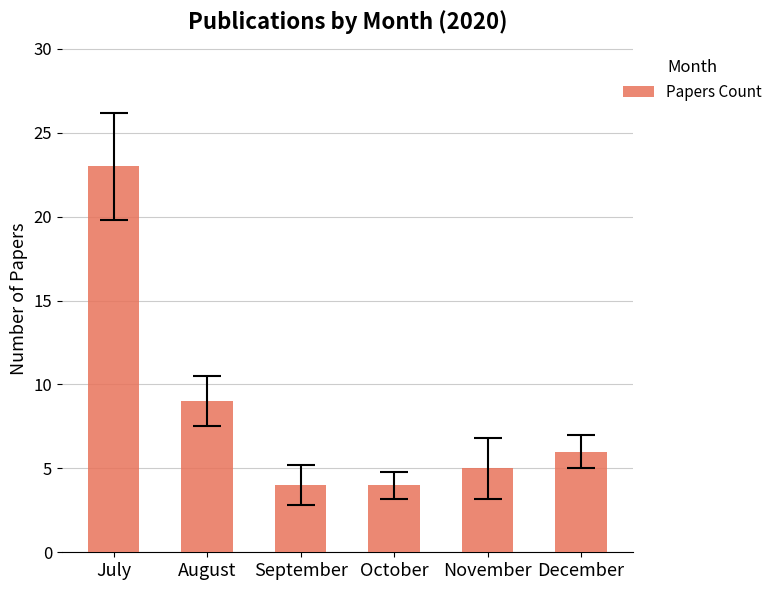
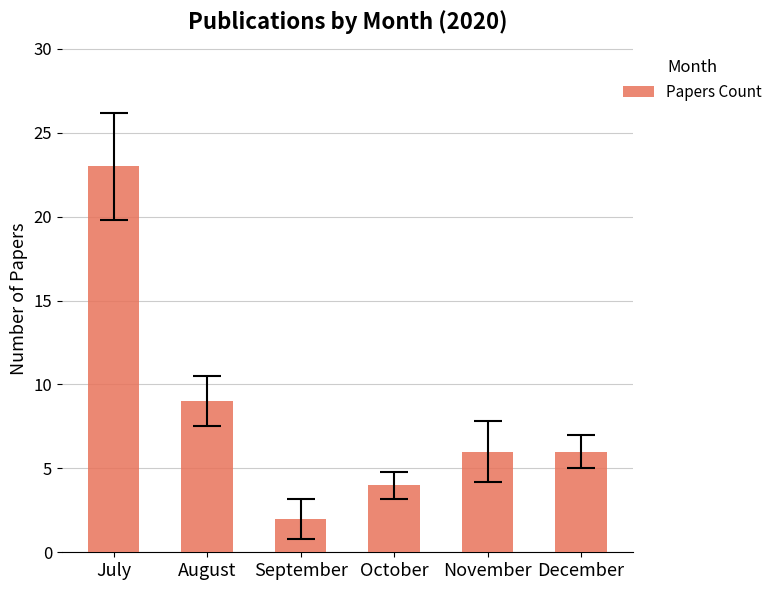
Papers Count, September: 4 -> 2
Papers Count, November: 5 -> 6
